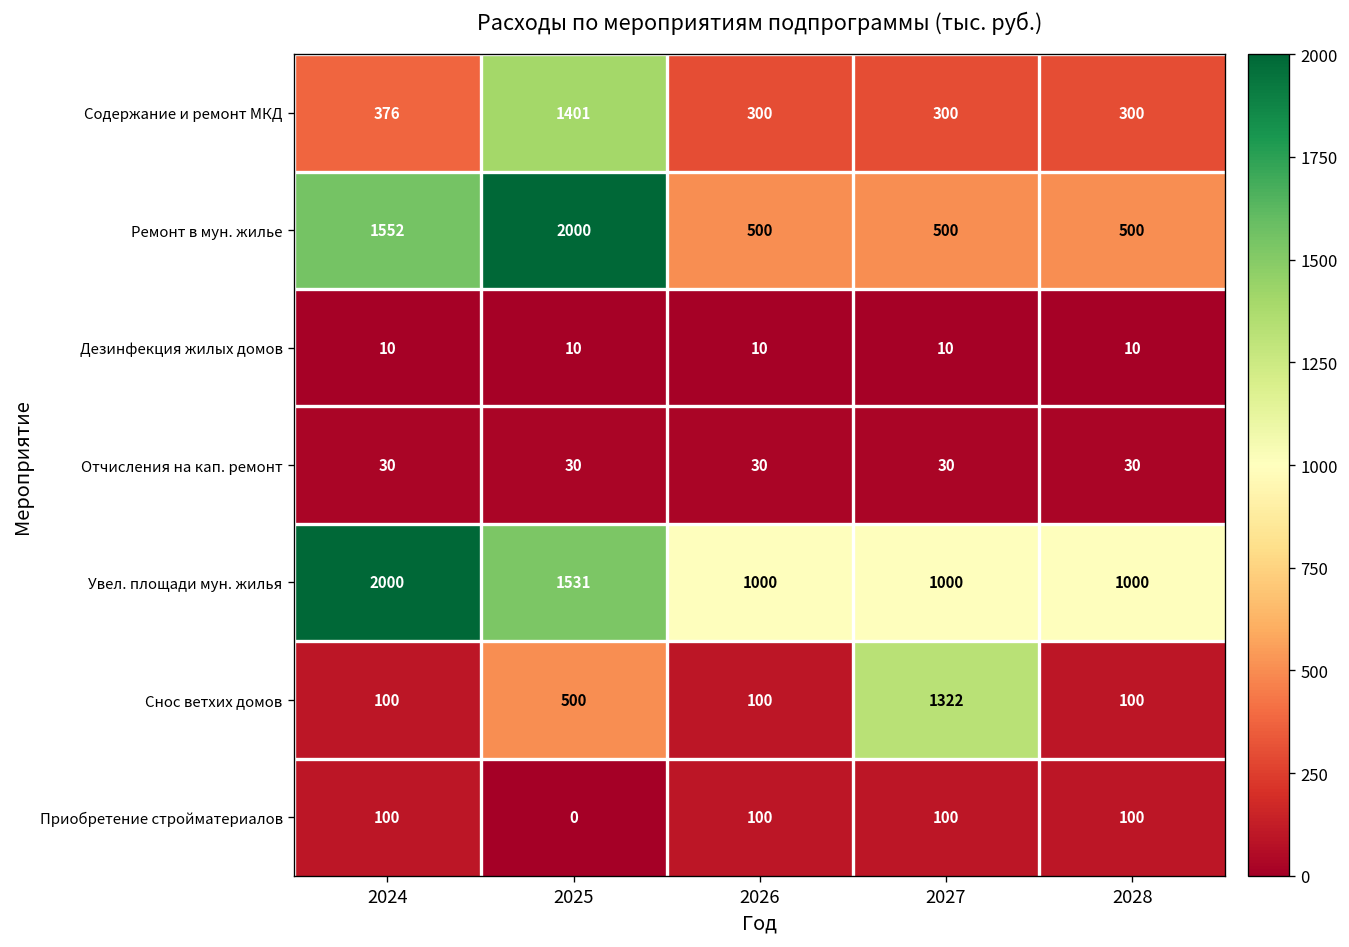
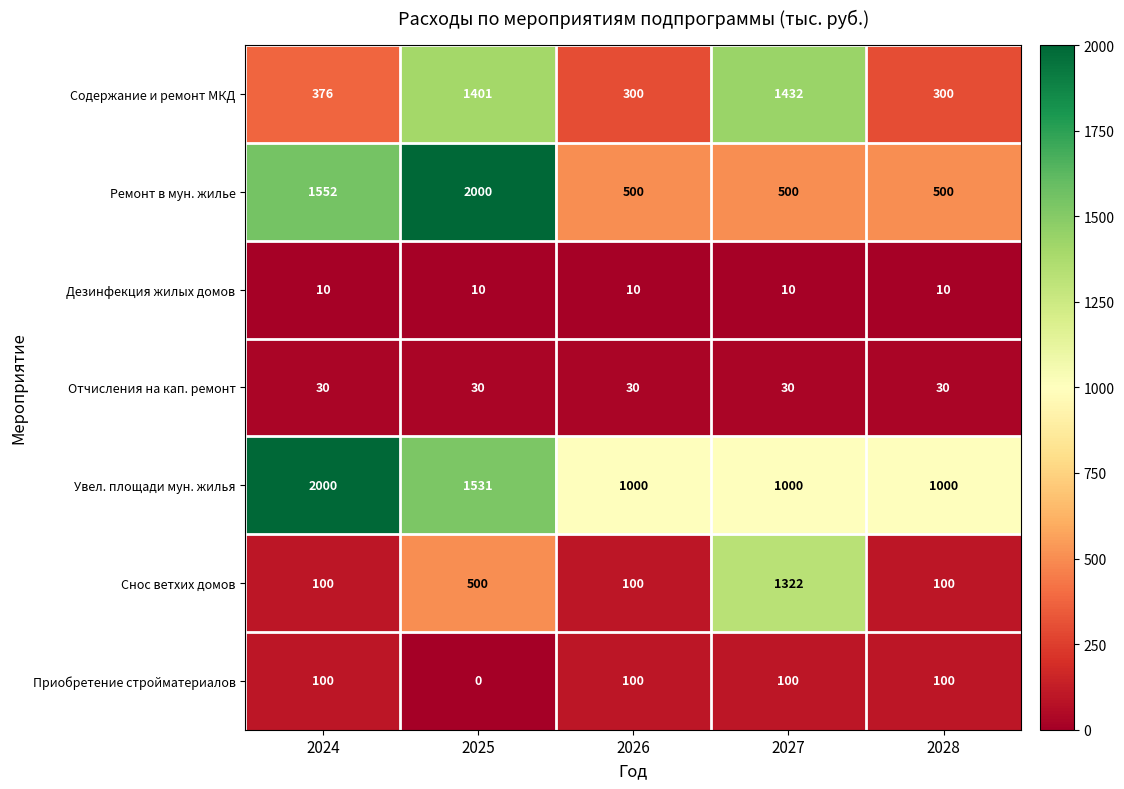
Содержание и ремонт МКД, 2027: 300 -> 1432
